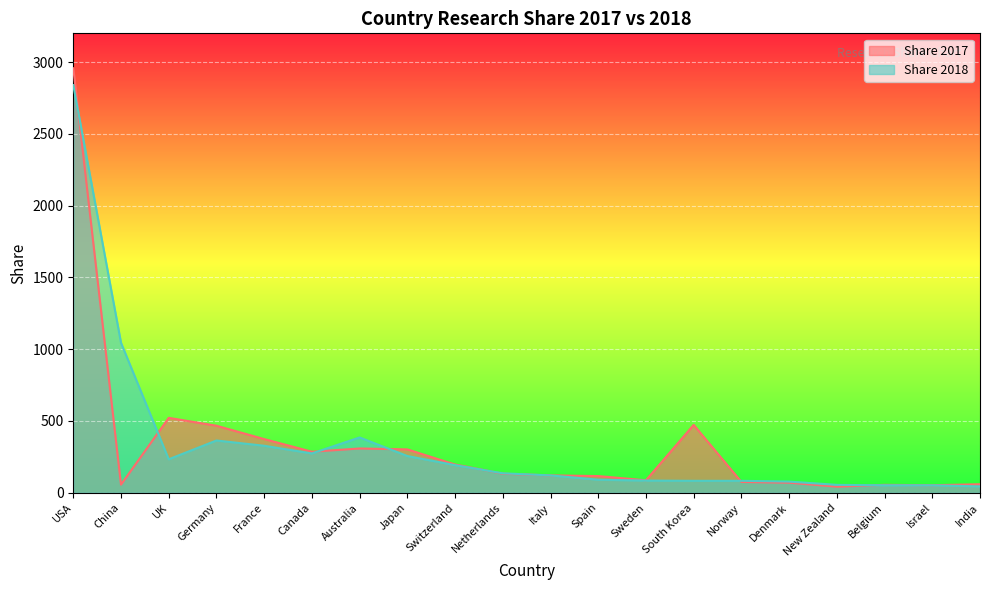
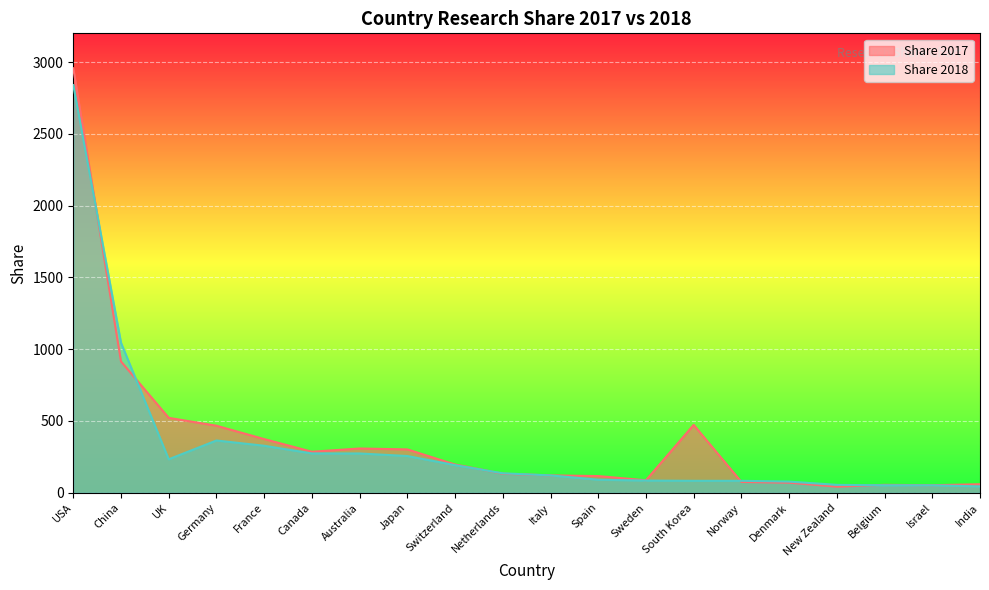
Share 2017, China: 60 -> 910
Share 2018, Australia: 390 -> 270
